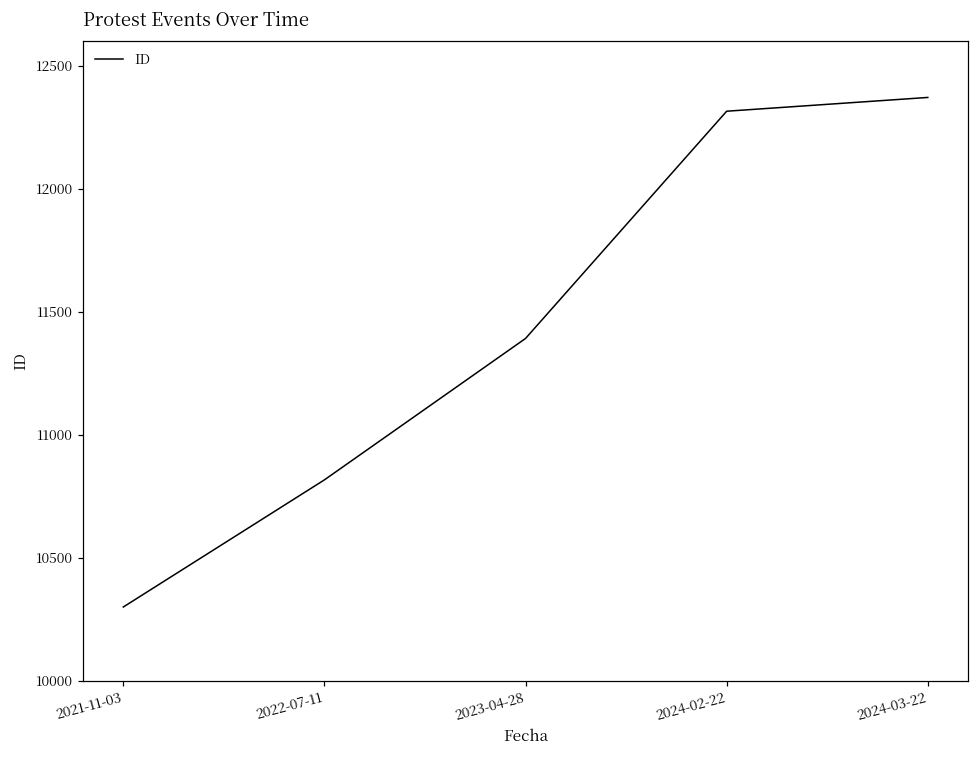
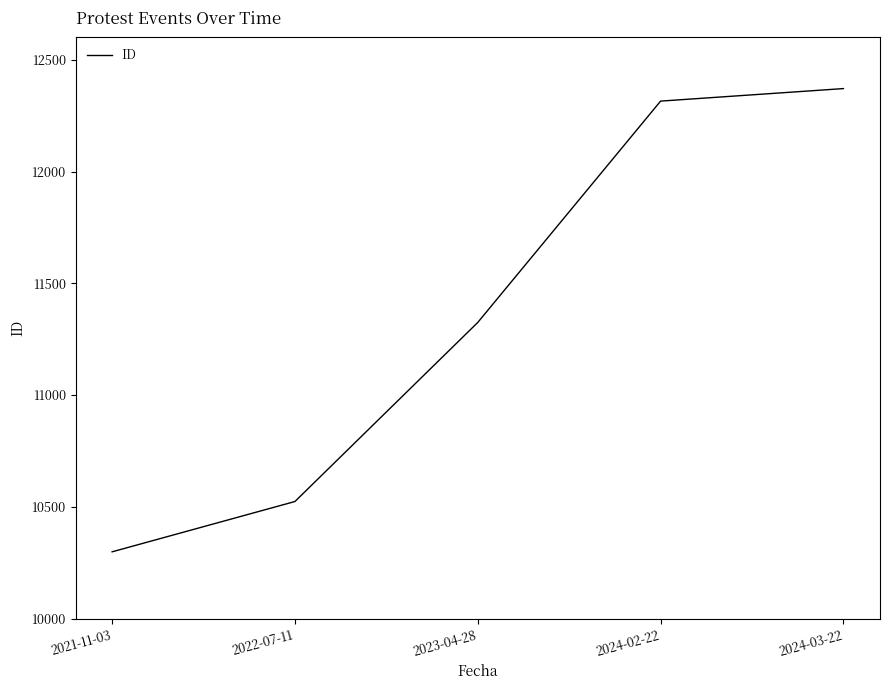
2022-07-11: 10820 -> 10520
2023-04-28: 11390 -> 11330
